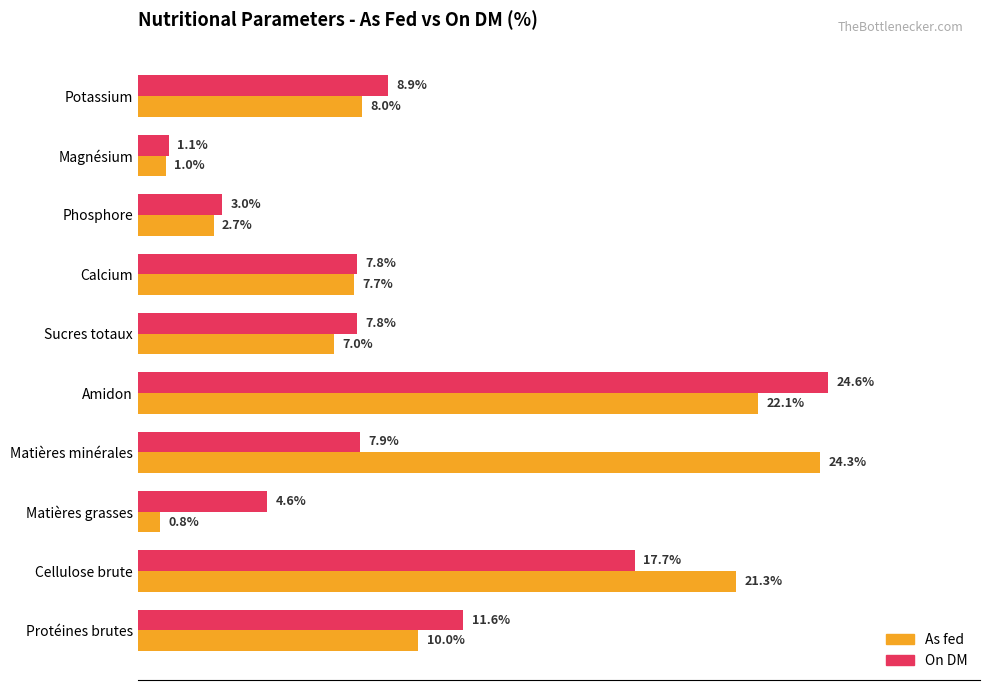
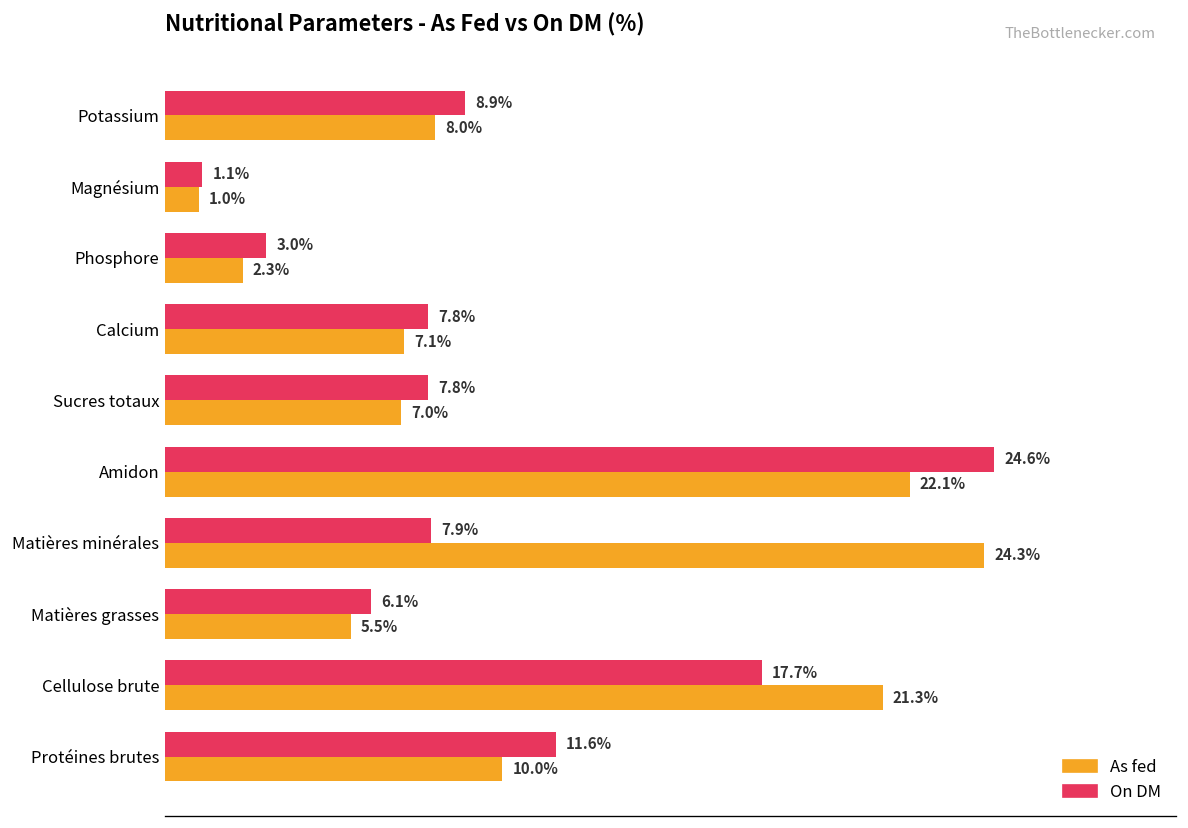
As fed, Phosphore: 2.7% -> 2.3%
As fed, Calcium: 7.7% -> 7.1%
On DM, Matières grasses: 4.6% -> 6.1%
As fed, Matières grasses: 0.8% -> 5.5%
